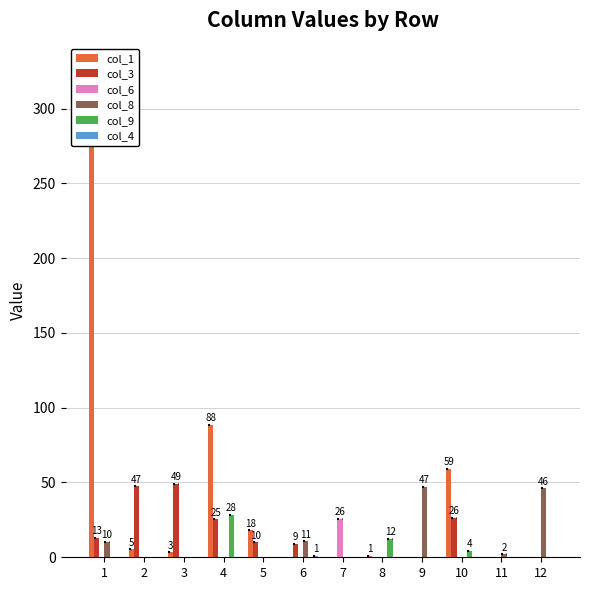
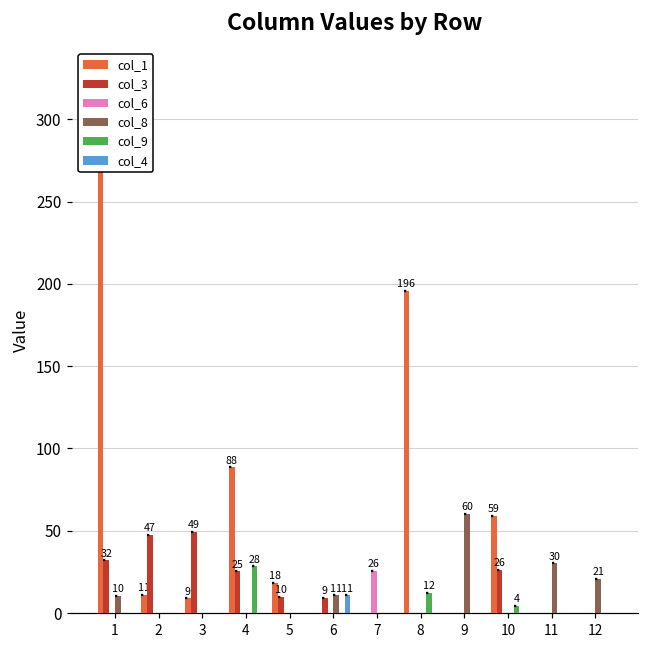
col_3, 1: 13 -> 32
col_1, 2: 5 -> 11
col_1, 3: 3 -> 9
col_4, 6: 1 -> 11
col_1, 8: 1 -> 196
col_8, 9: 47 -> 60
col_8, 11: 2 -> 30
col_8, 12: 46 -> 21
